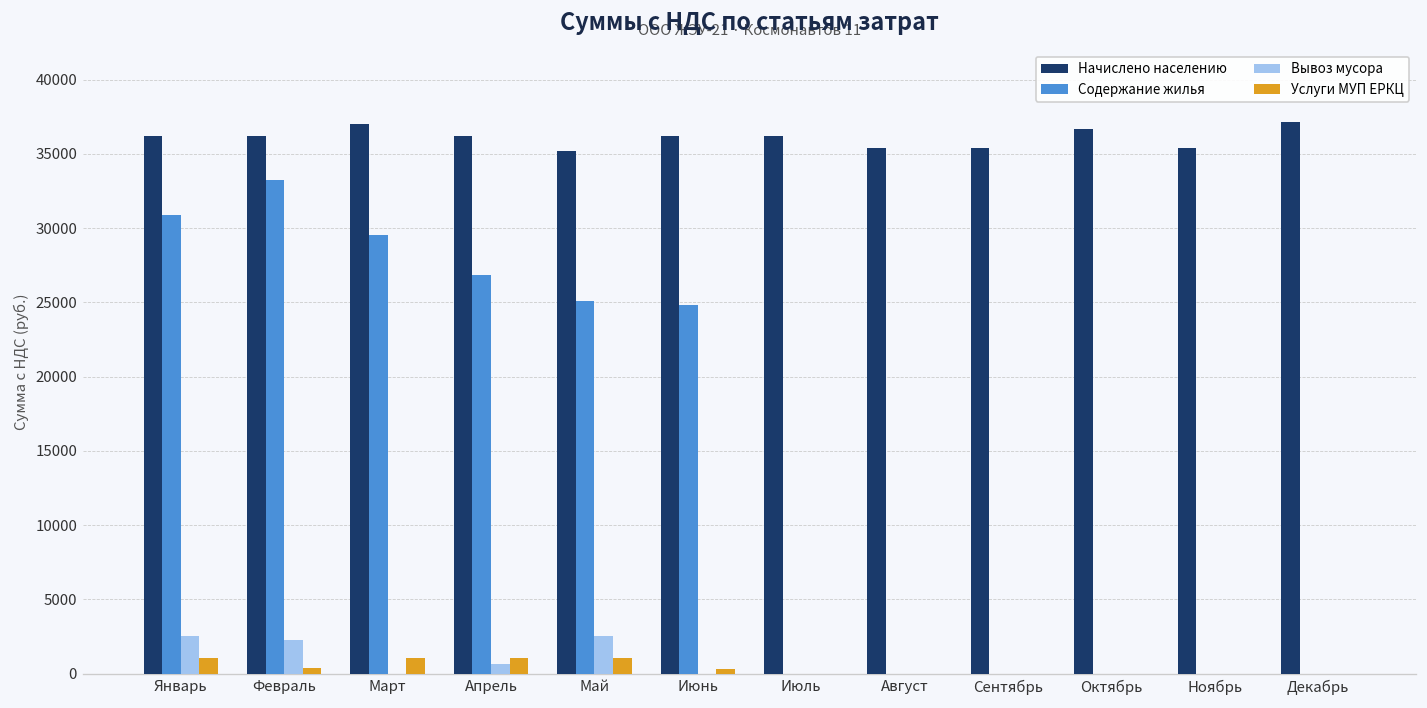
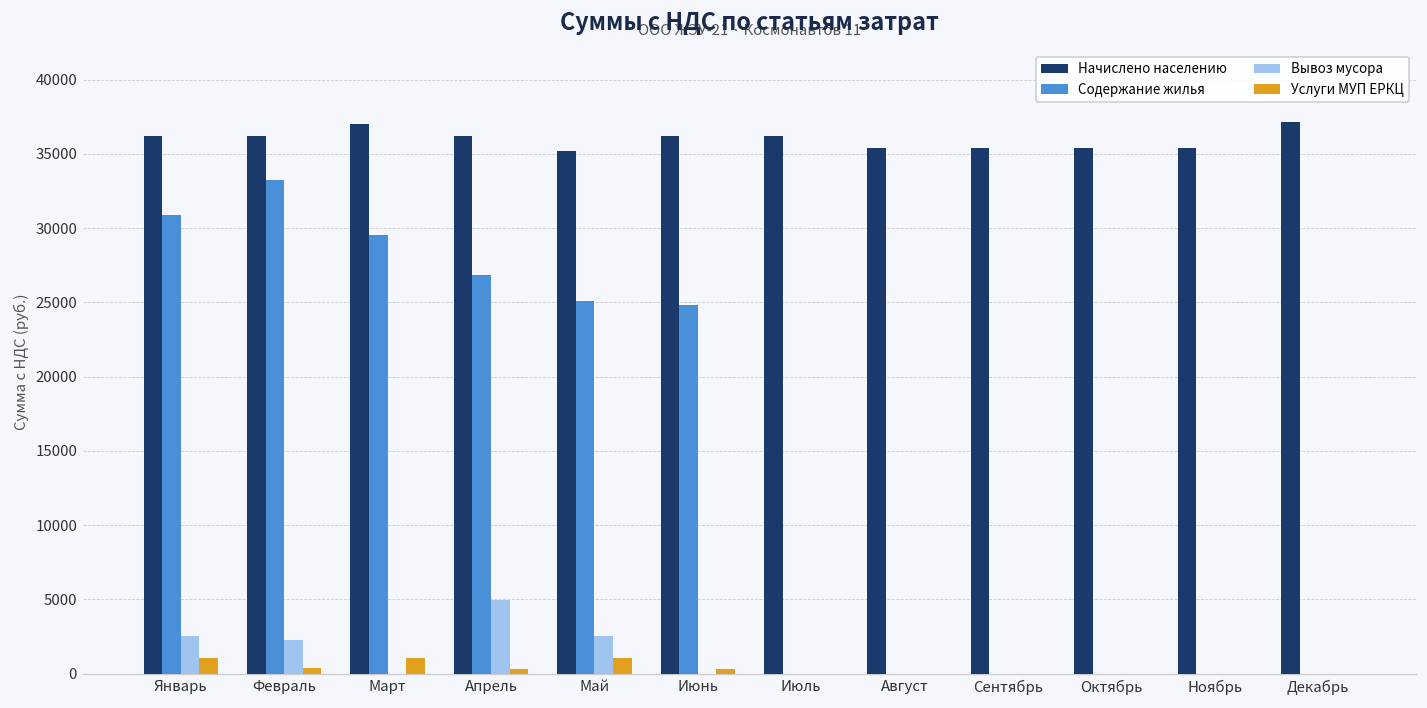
Вывоз мусора, Апрель: 700 -> 5000
Услуги МУП ЕРКЦ, Апрель: 1100 -> 300
Начислено населению, Октябрь: 36700 -> 35400
